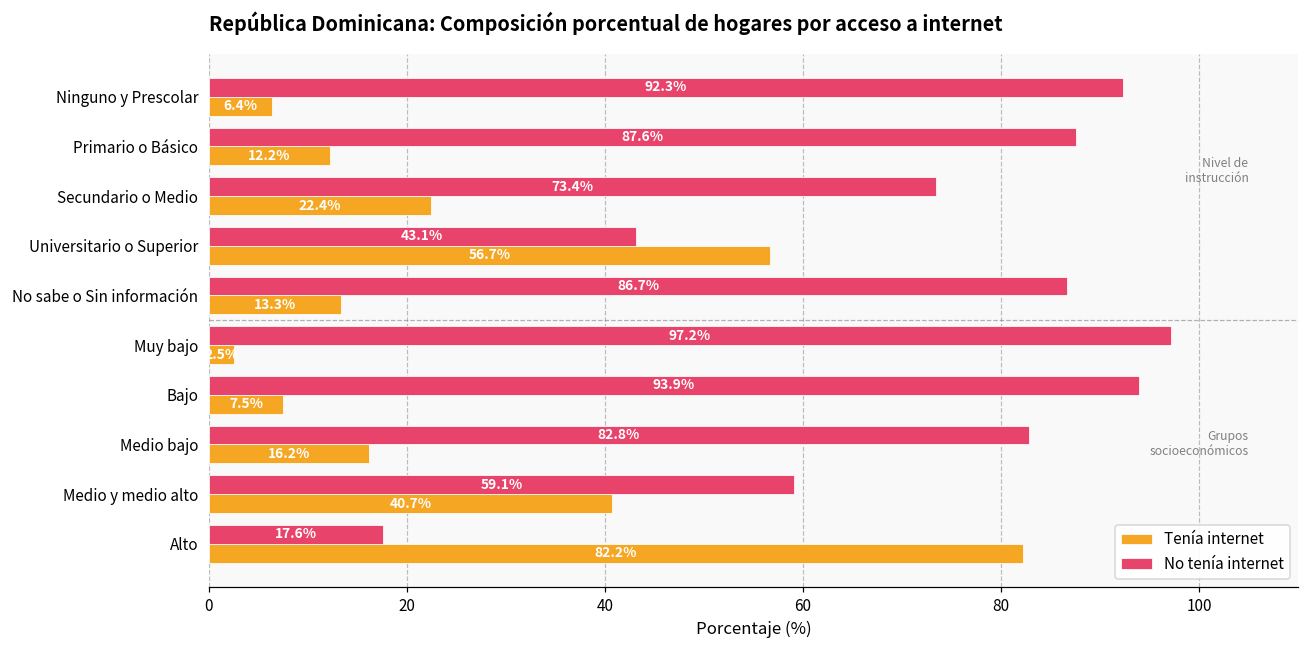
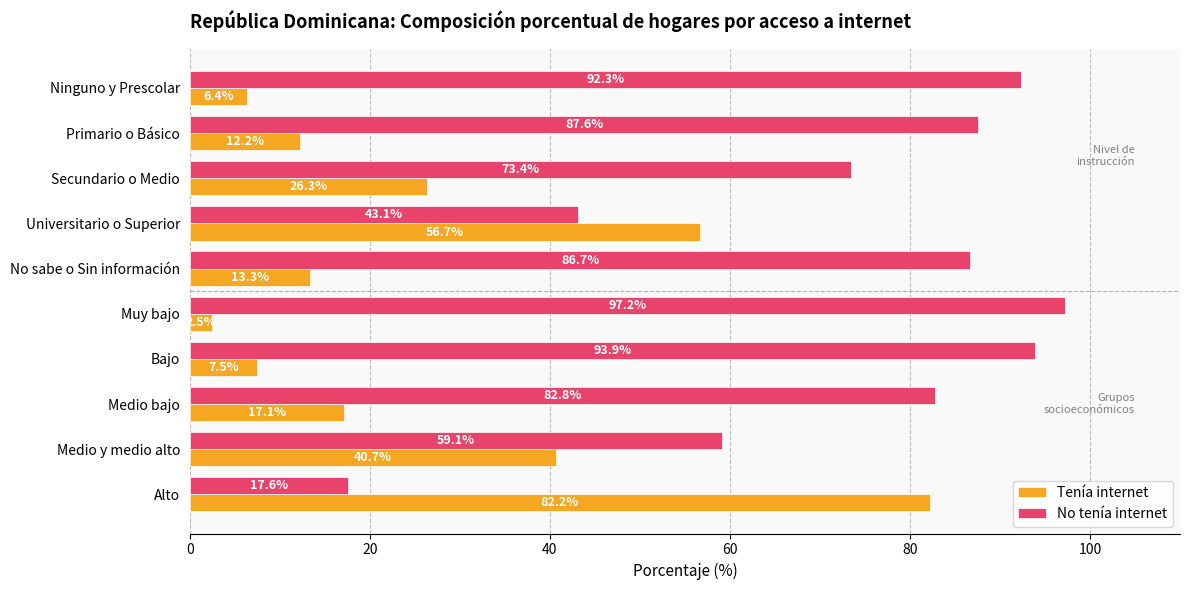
Tenía internet, Secundario o Medio: 22.4% -> 26.3%
Tenía internet, Medio bajo: 16.2% -> 17.1%
